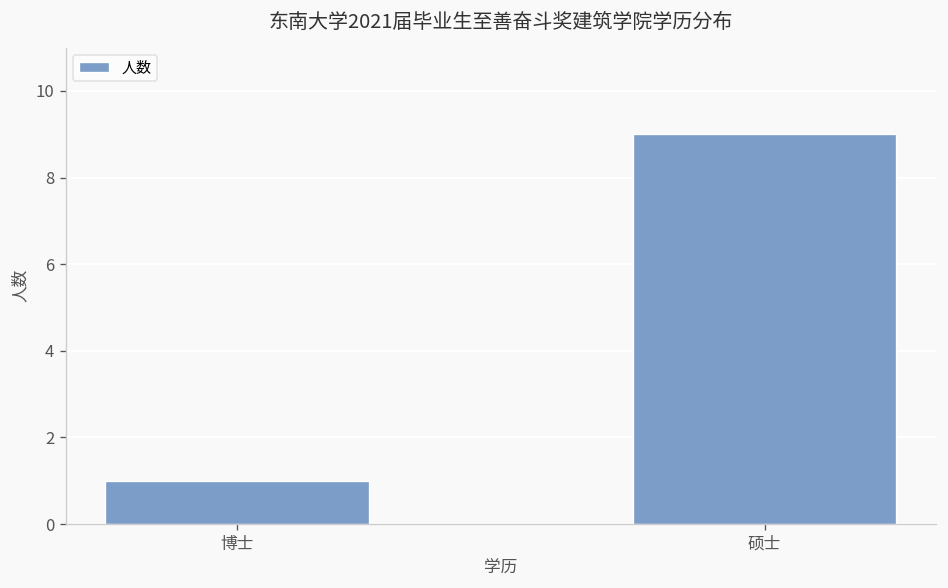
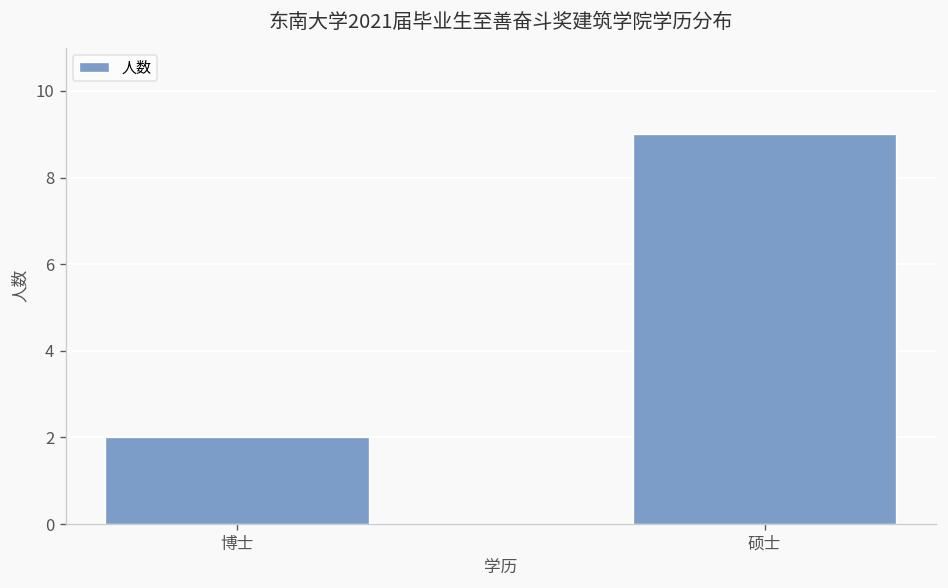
博士: 1 -> 2
